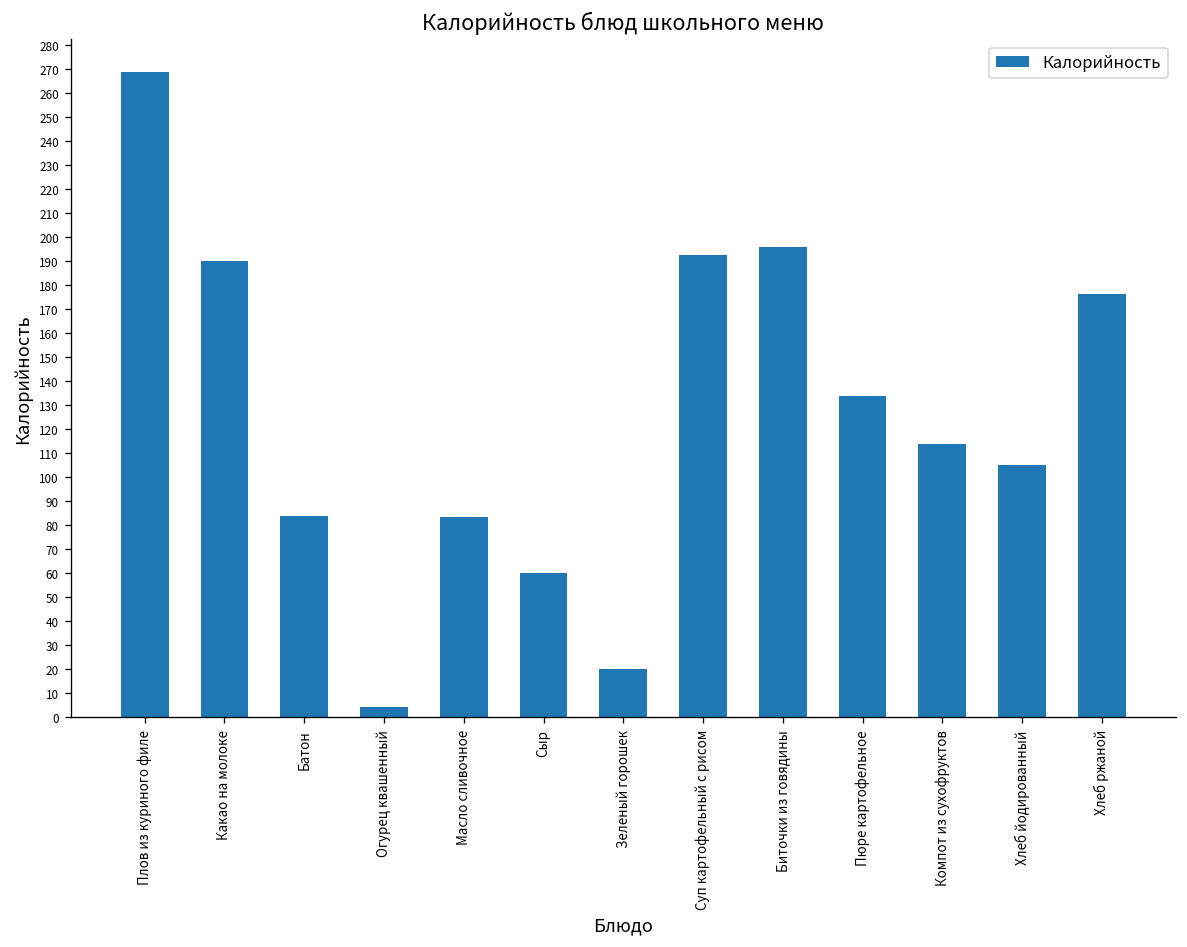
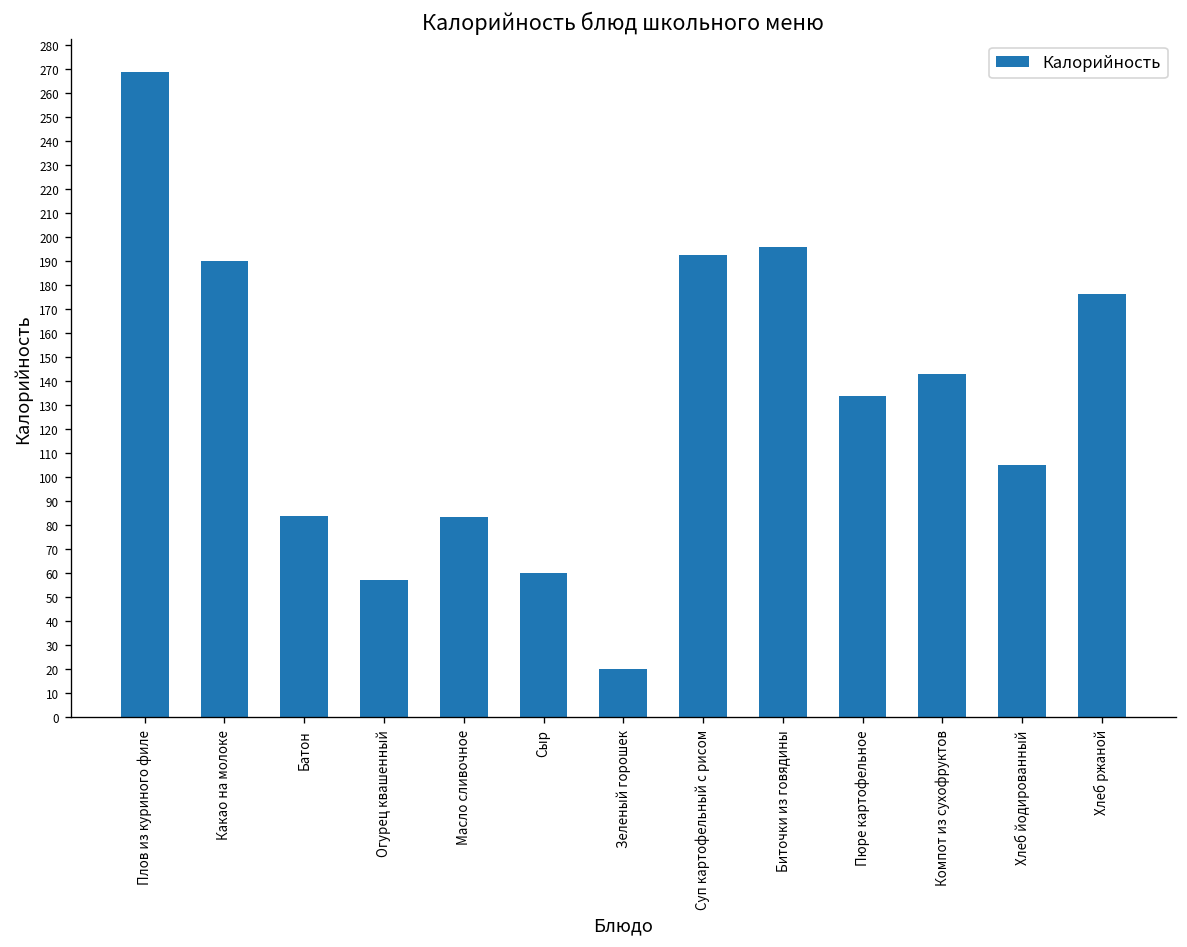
Огурец квашенный: 4 -> 57
Компот из сухофруктов: 114 -> 143
